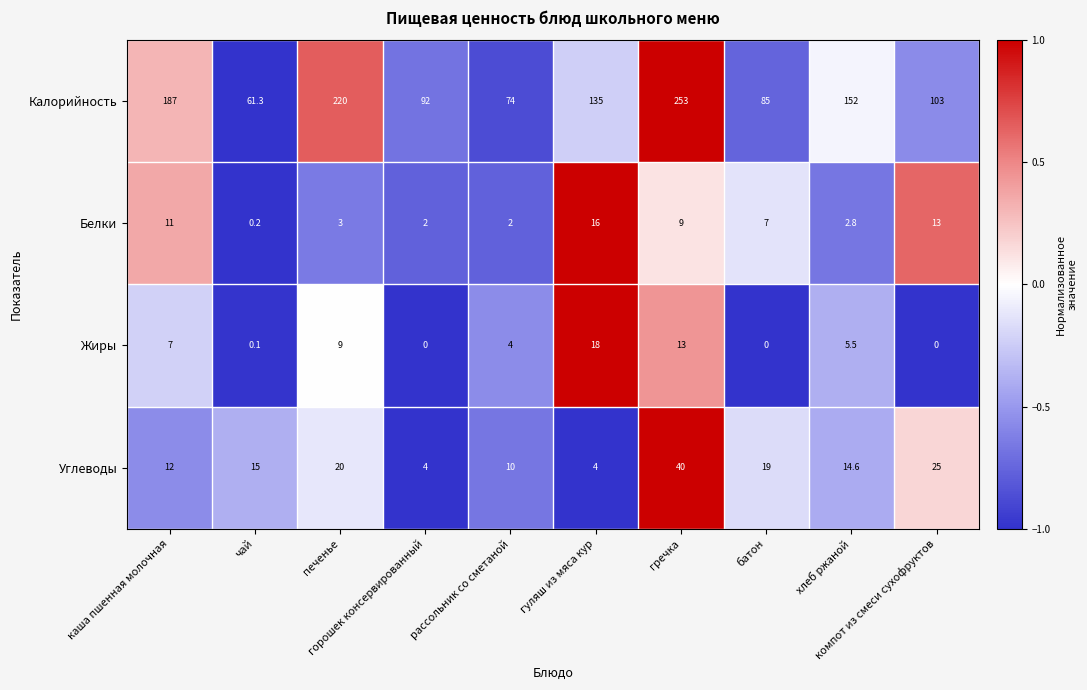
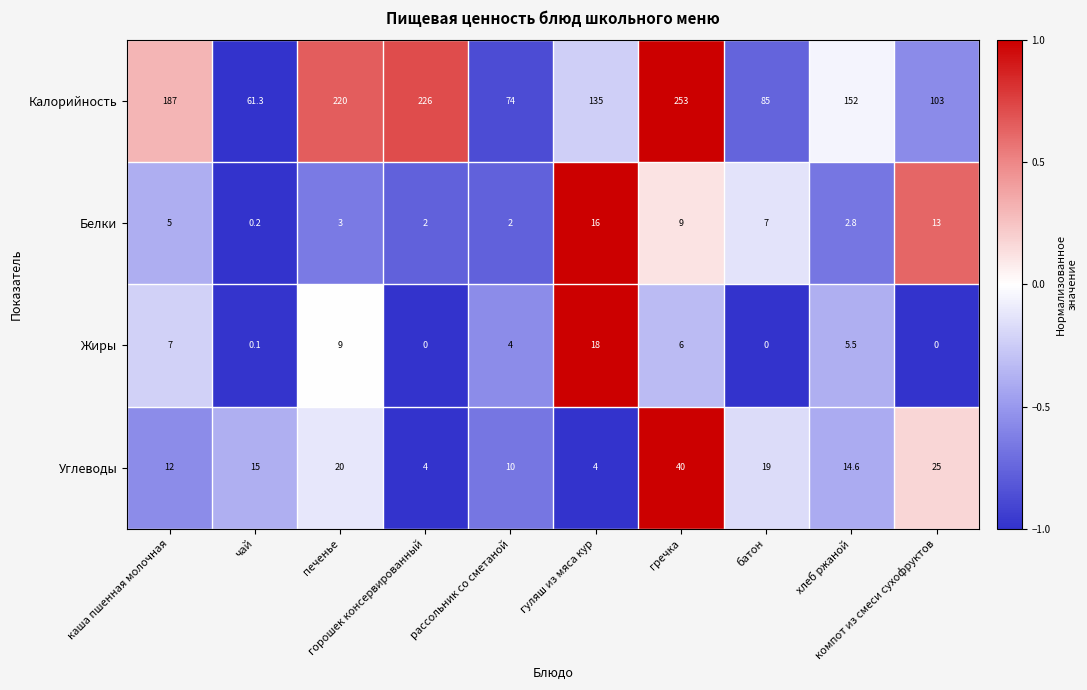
Калорийность, горошек консервированный: 92 -> 226
Белки, каша пшенная молочная: 11 -> 5
Жиры, гречка: 13 -> 6
